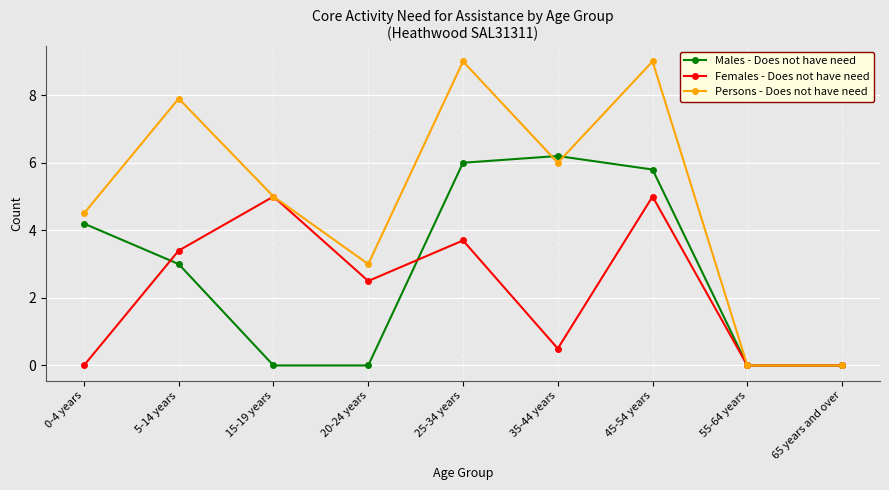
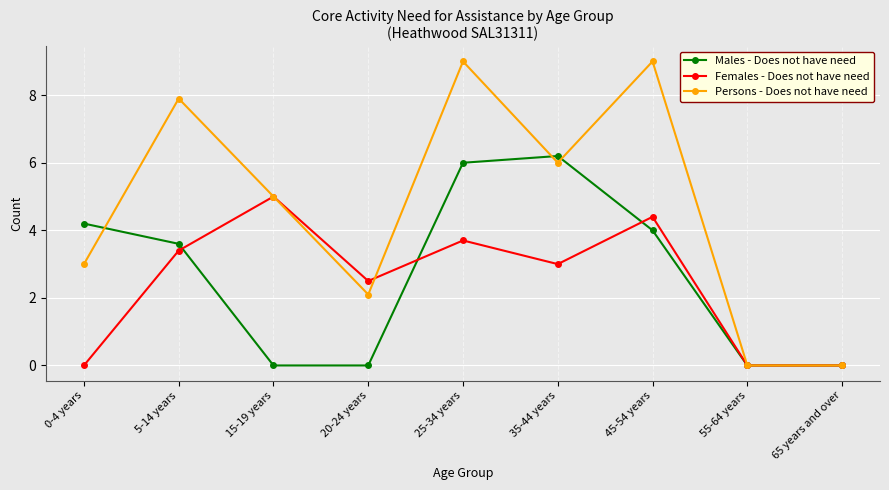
Persons - Does not have need, 0-4 years: 4.5 -> 3.0
Males - Does not have need, 5-14 years: 3.0 -> 3.6
Persons - Does not have need, 20-24 years: 3.0 -> 2.1
Females - Does not have need, 35-44 years: 0.5 -> 3.0
Males - Does not have need, 45-54 years: 5.8 -> 4.0
Females - Does not have need, 45-54 years: 5.0 -> 4.4
